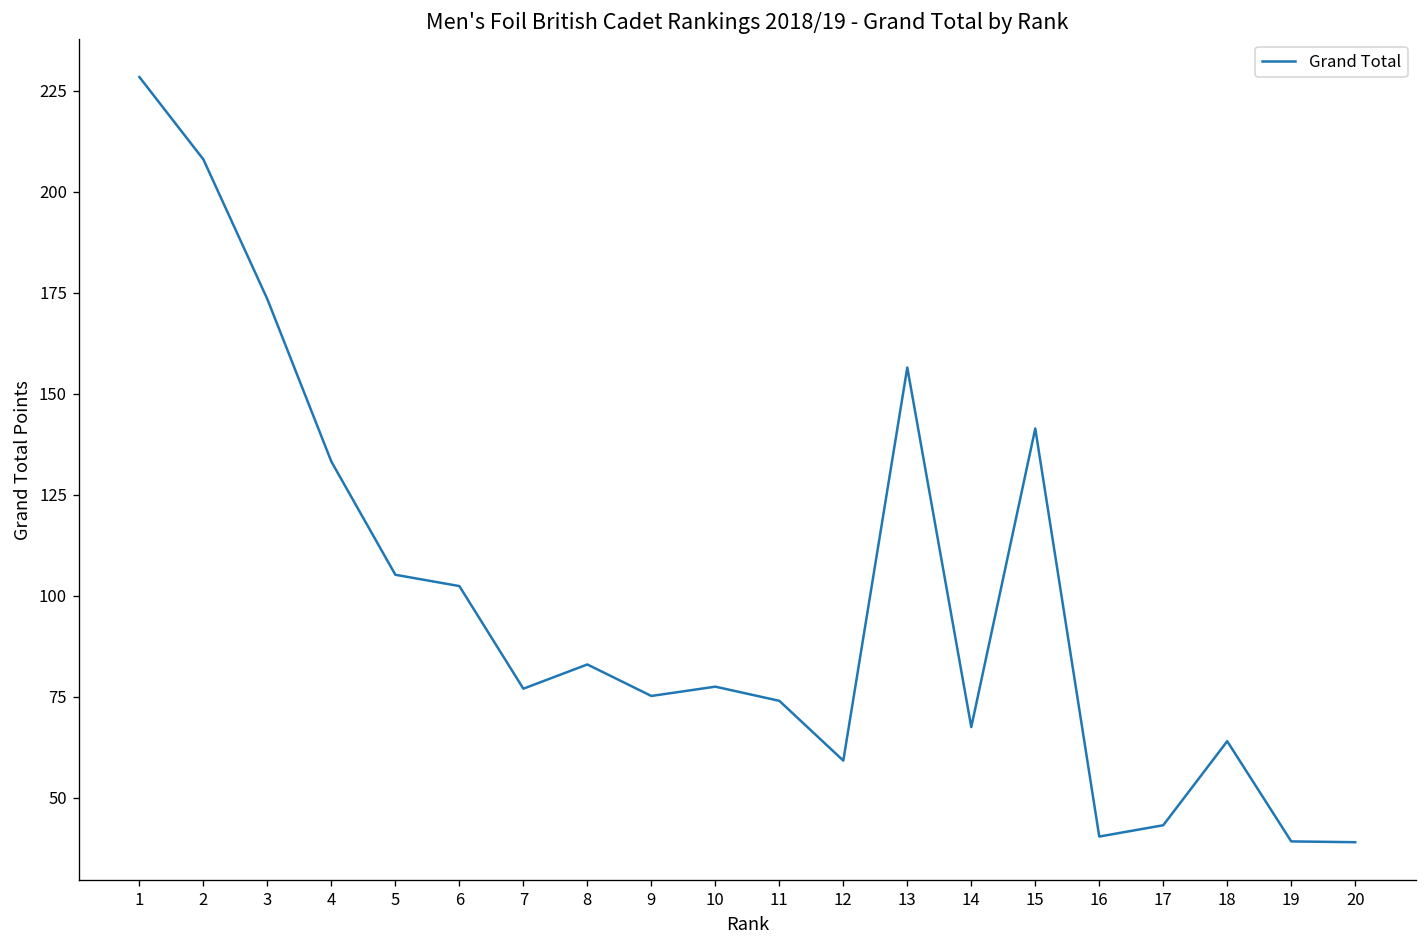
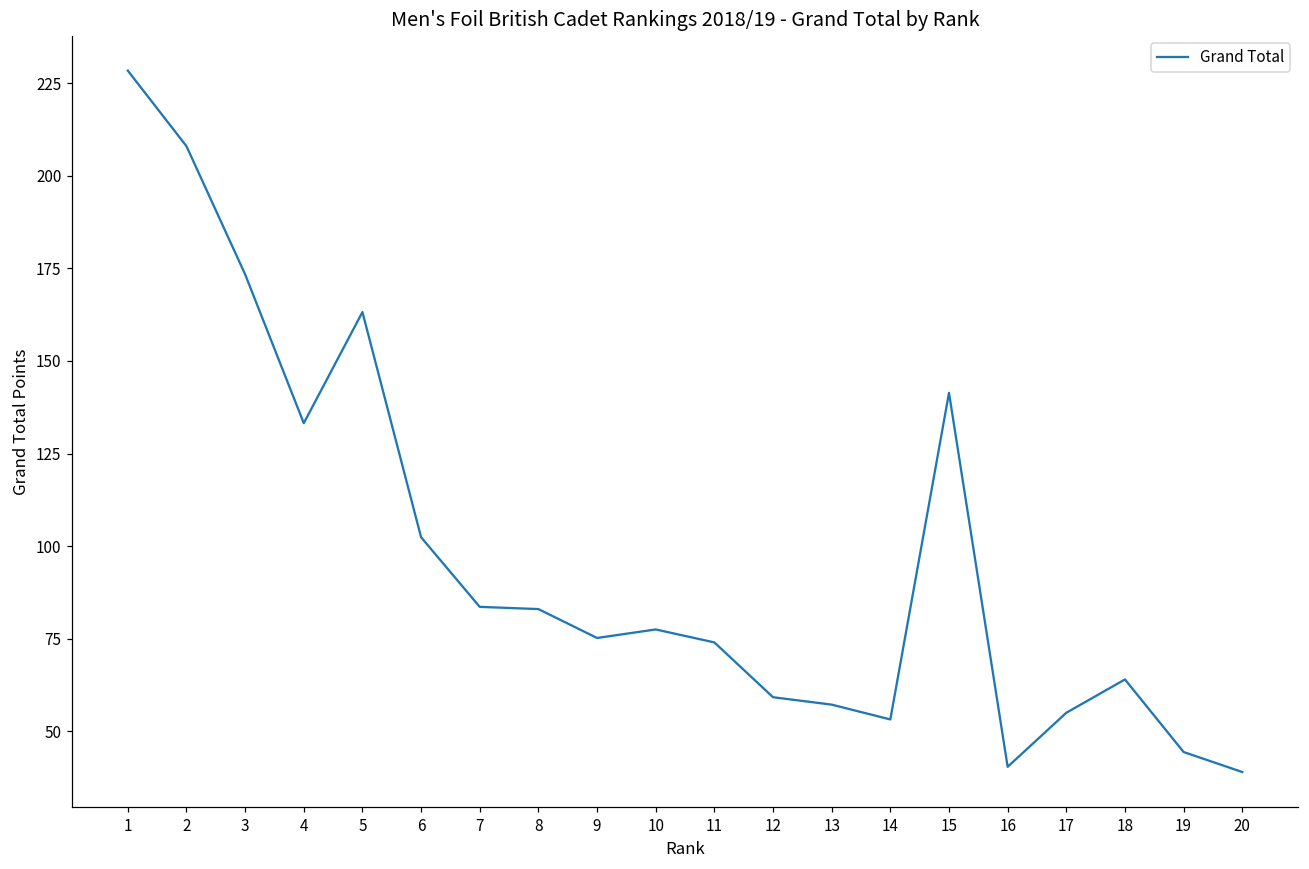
5: 105 -> 163
7: 77 -> 84
13: 157 -> 57
14: 68 -> 53
17: 43 -> 55
19: 39 -> 44
